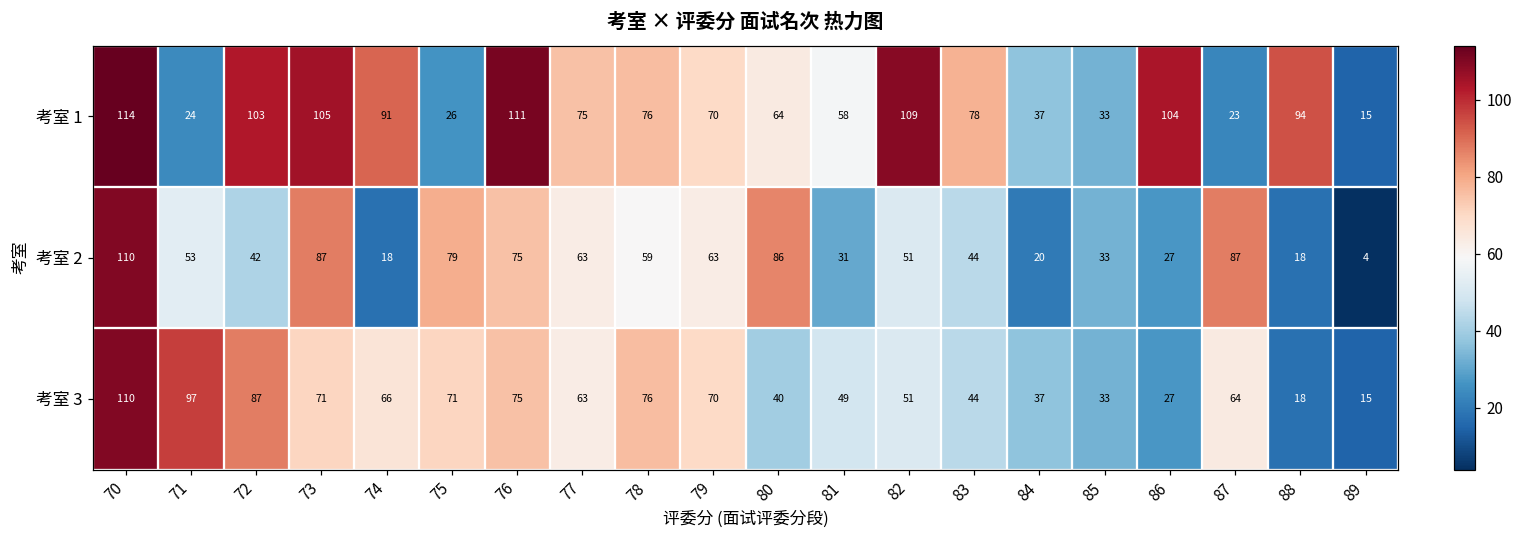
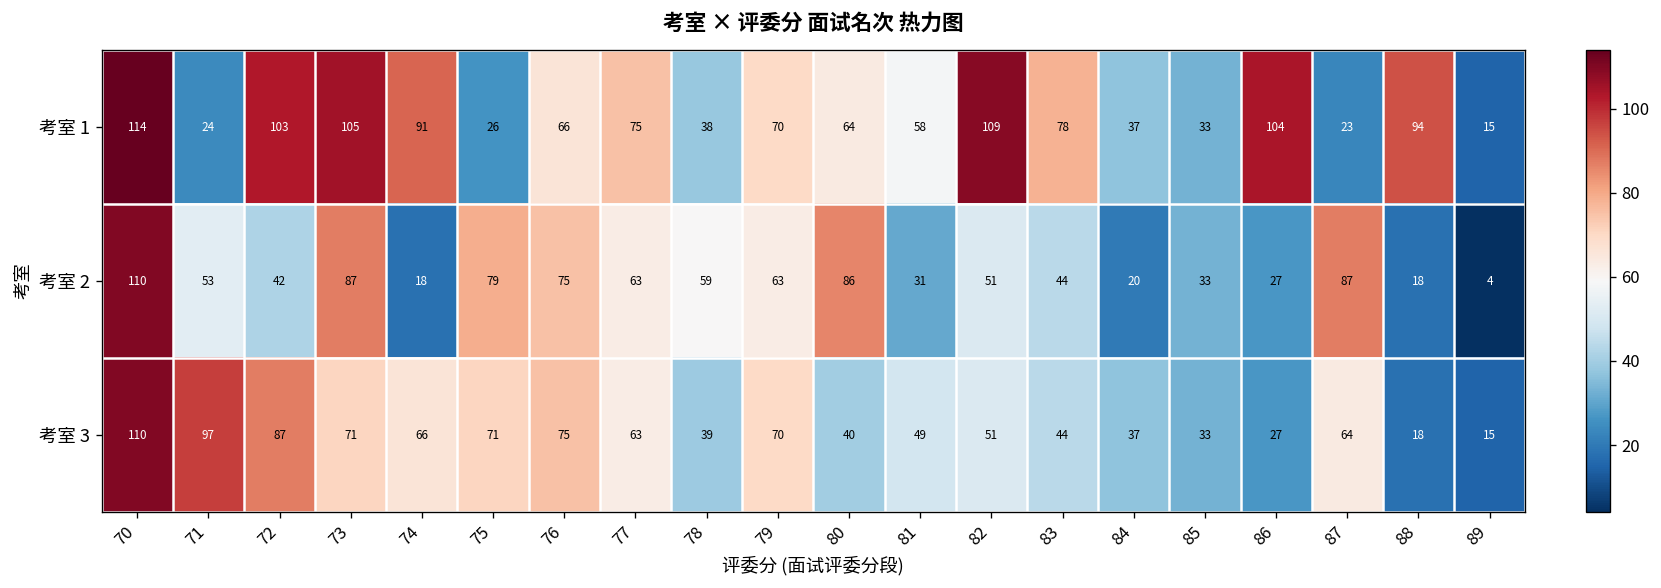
考室 1, 76: 111 -> 66
考室 1, 78: 76 -> 38
考室 3, 78: 76 -> 39
